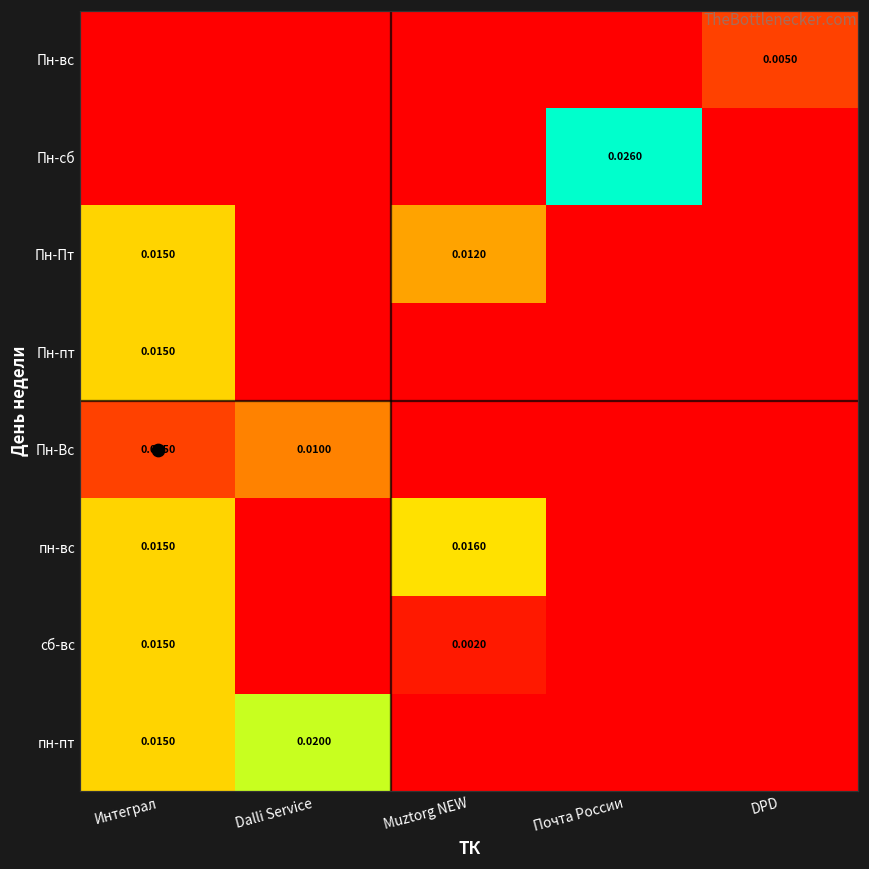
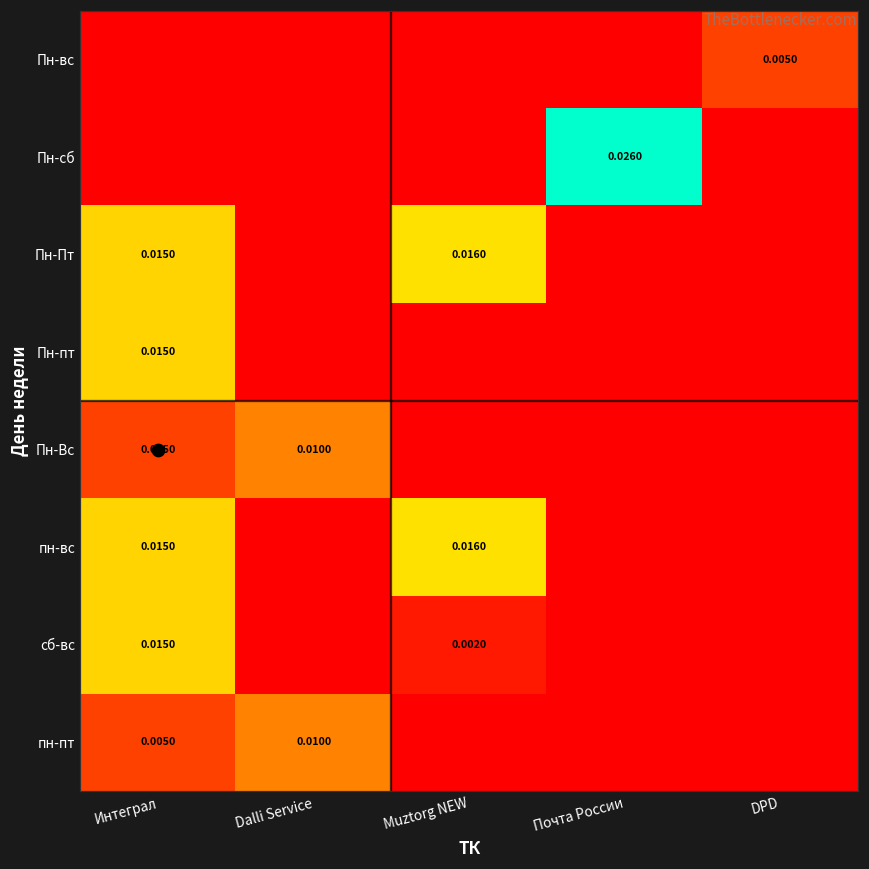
Пн-Пт, Muztorg NEW: 0.0120 -> 0.0160
пн-пт, Интеграл: 0.0150 -> 0.0050
пн-пт, Dalli Service: 0.0200 -> 0.0100
